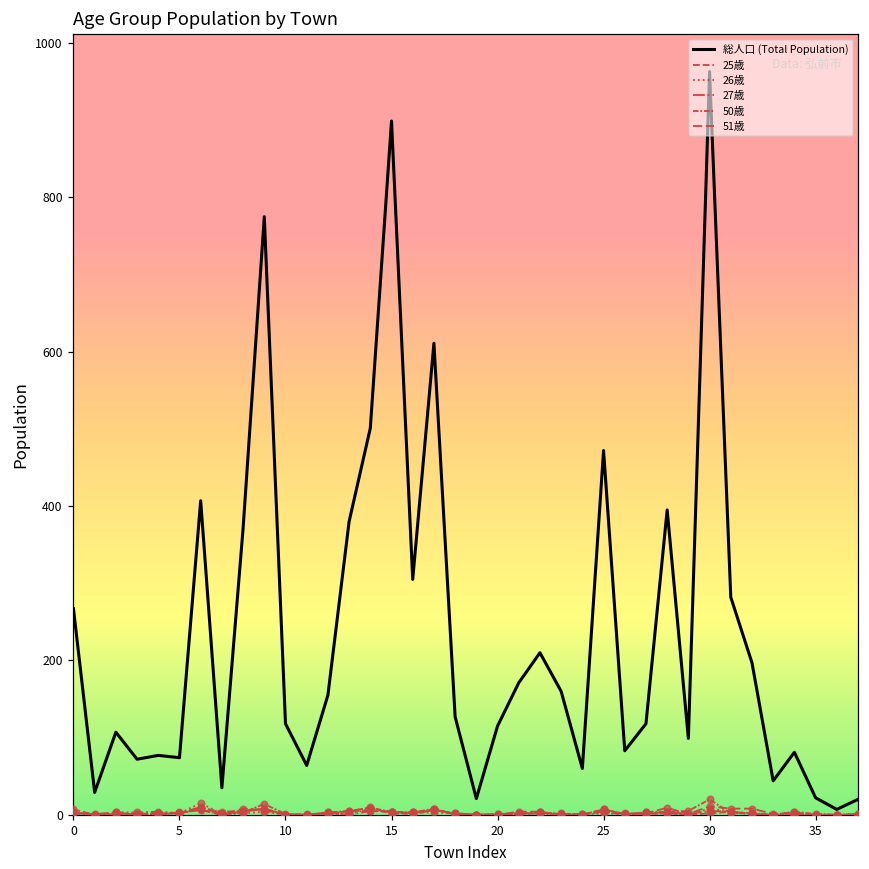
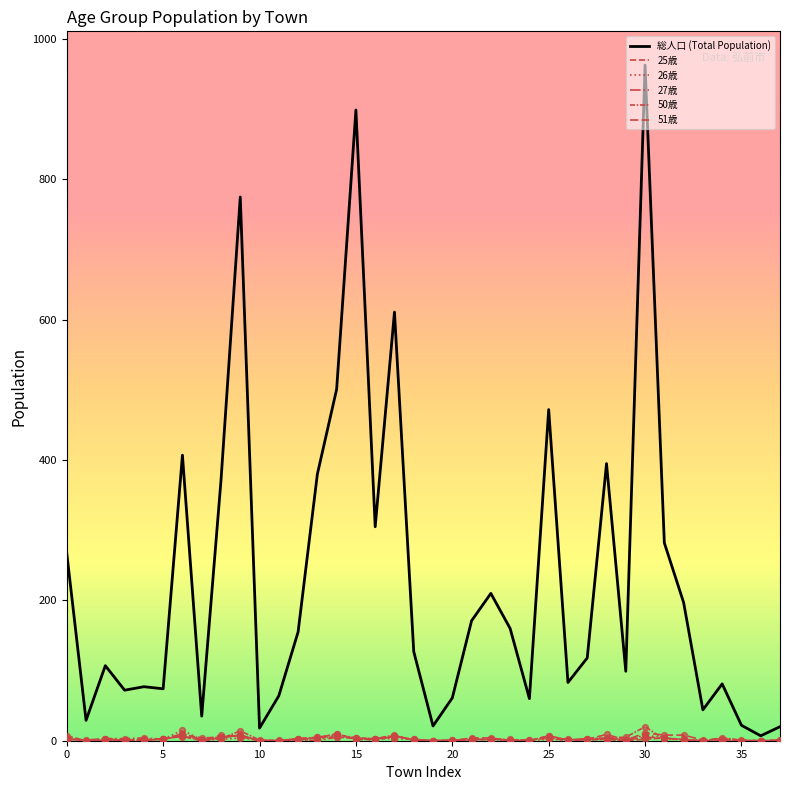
総人口 (Total Population), 10: 120 -> 20
総人口 (Total Population), 20: 120 -> 60
